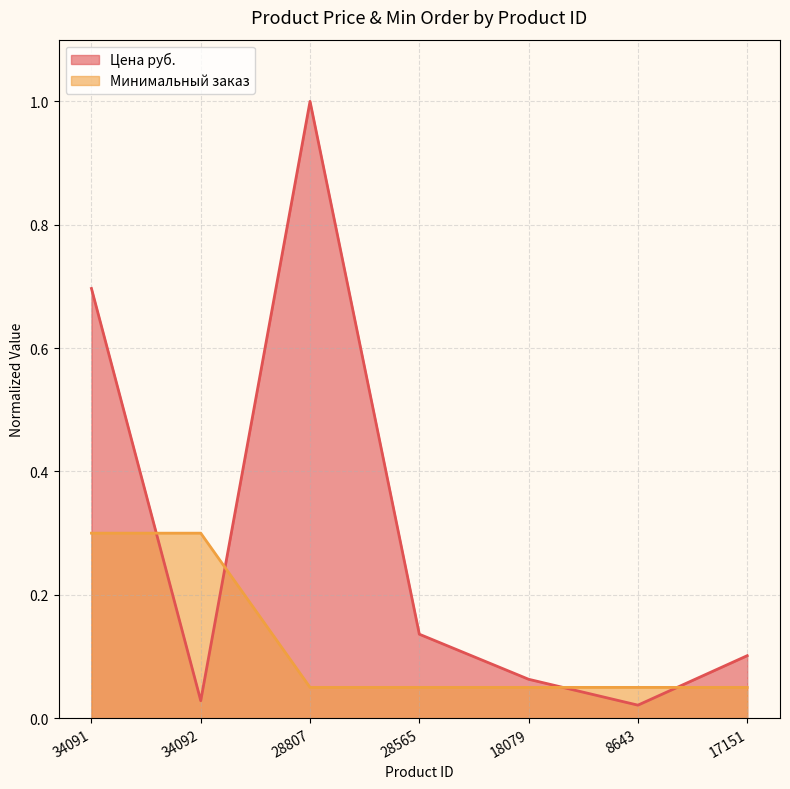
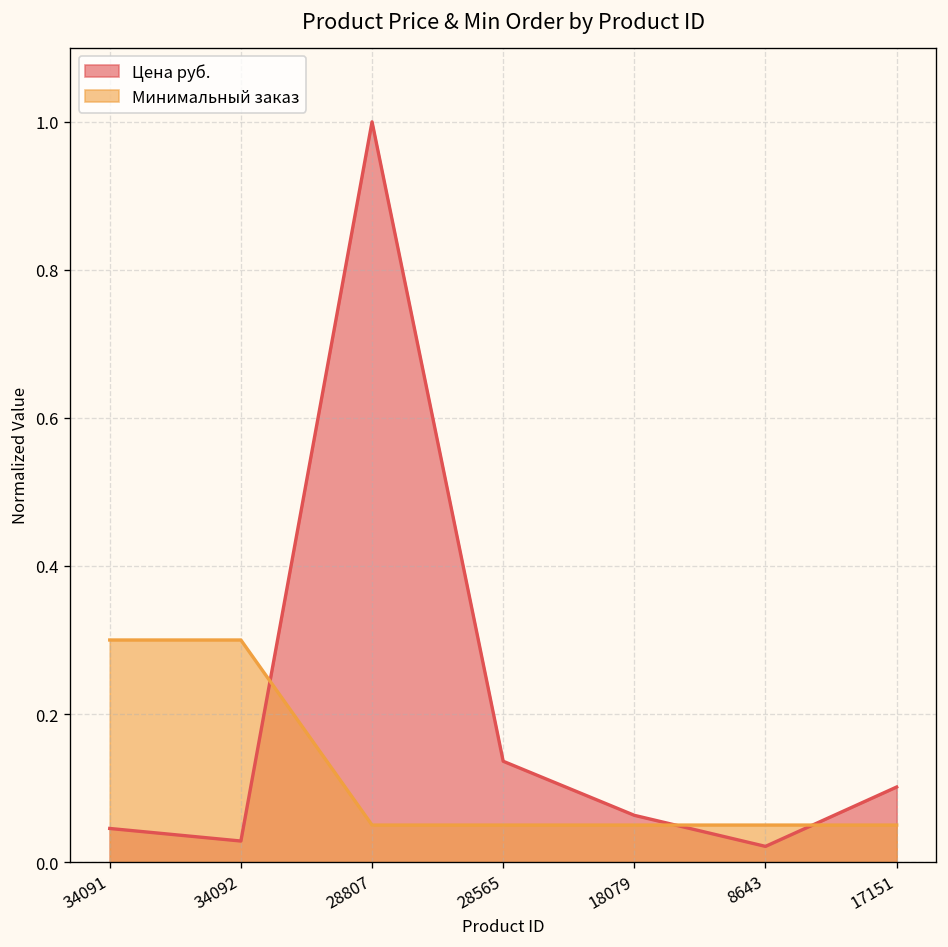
Цена руб., 34091: 0.70 -> 0.05
